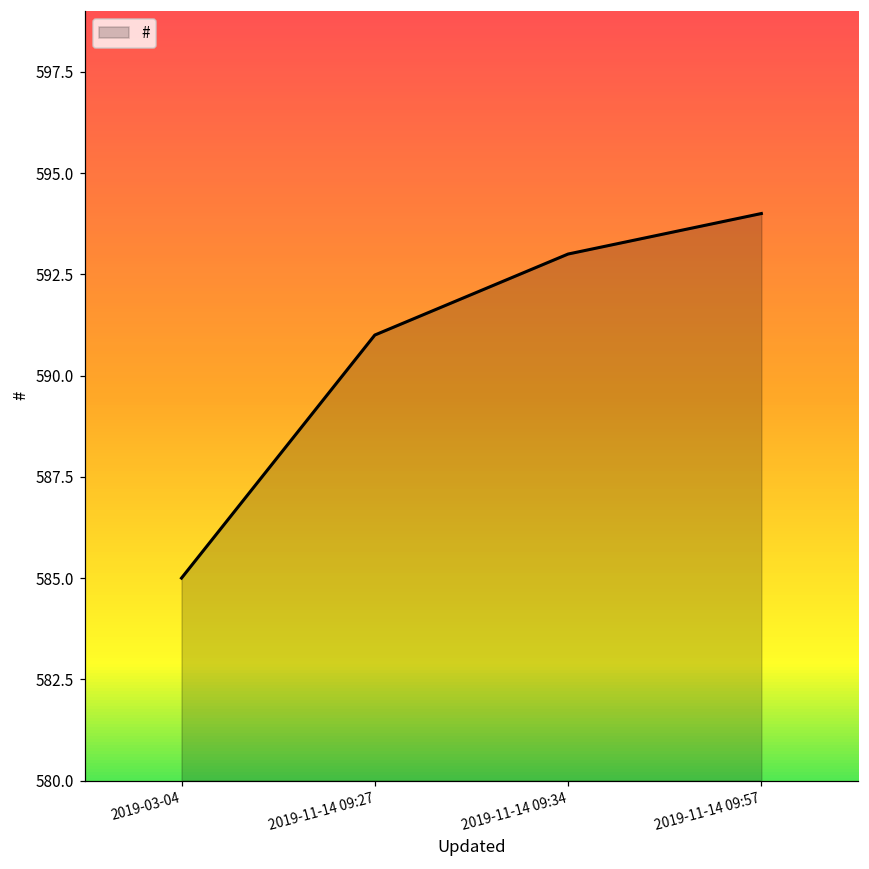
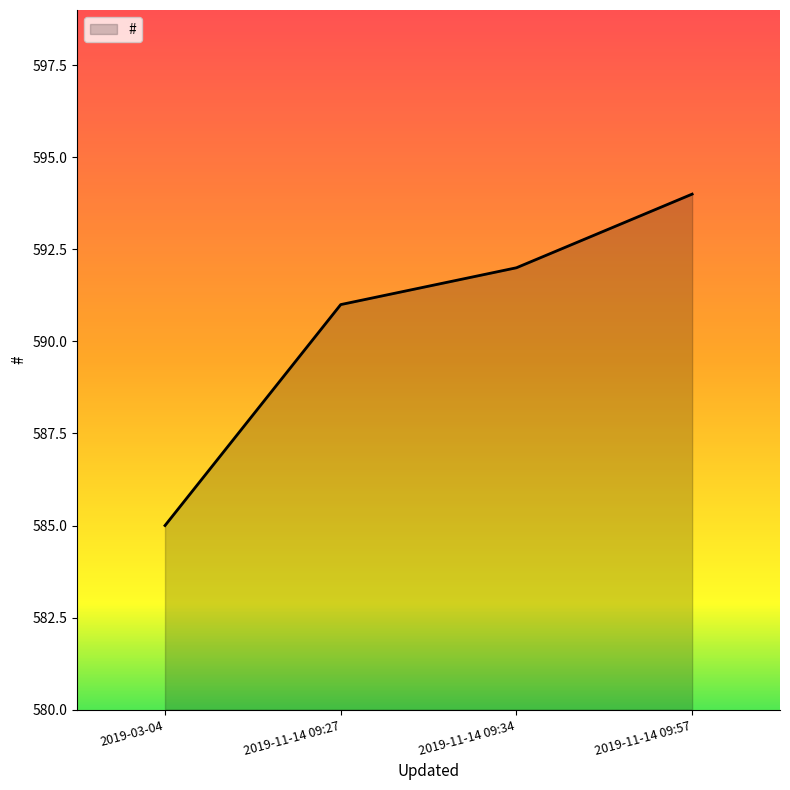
2019-11-14 09:34: 593 -> 592
